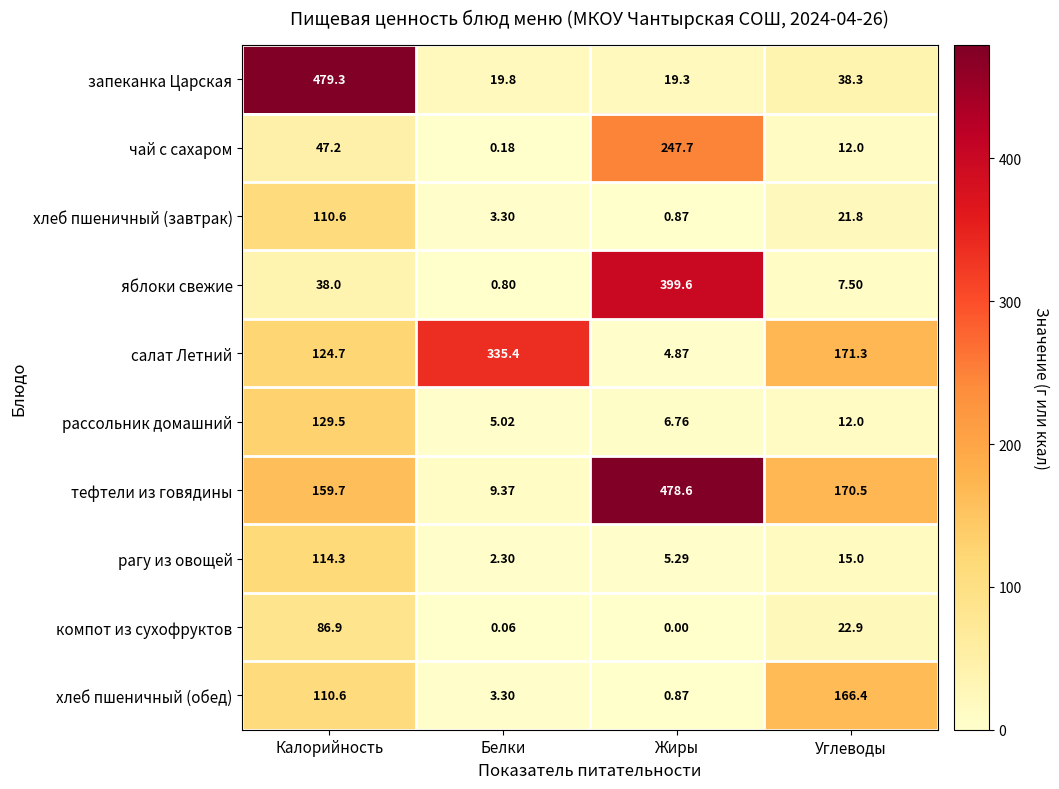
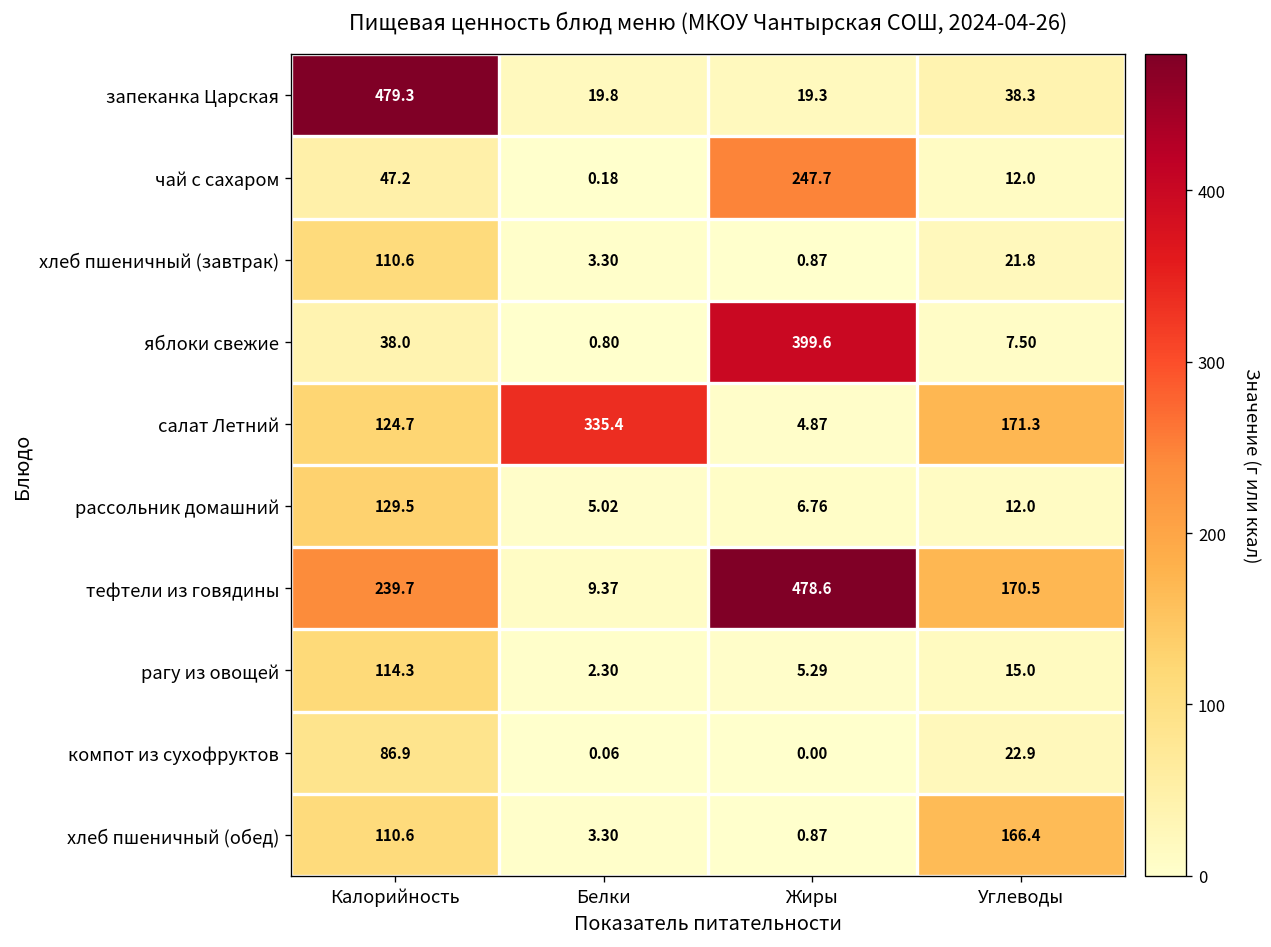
тефтели из говядины, Калорийность: 159.7 -> 239.7
